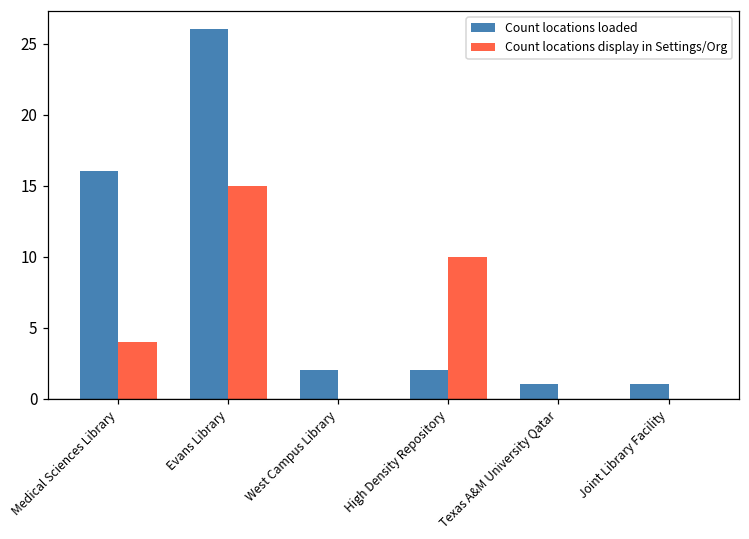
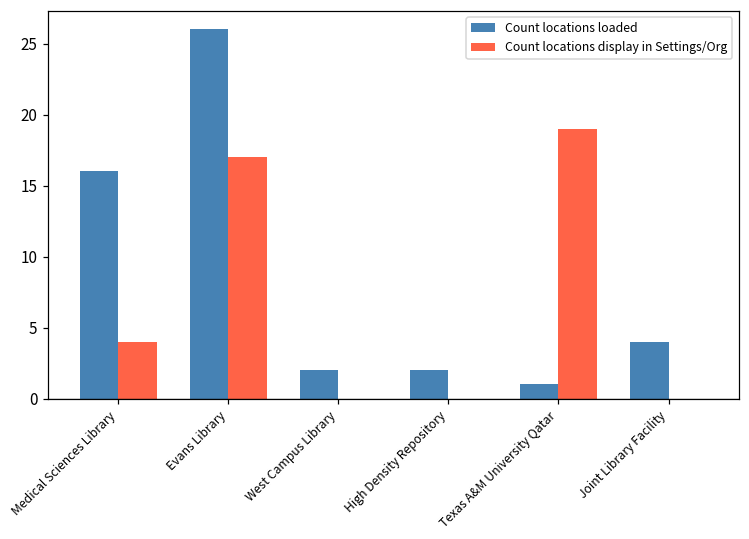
Count locations display in Settings/Org, Evans Library: 15 -> 17
Count locations display in Settings/Org, High Density Repository: 10 -> 0
Count locations display in Settings/Org, Texas A&M University Qatar: 0 -> 19
Count locations loaded, Joint Library Facility: 1 -> 4
